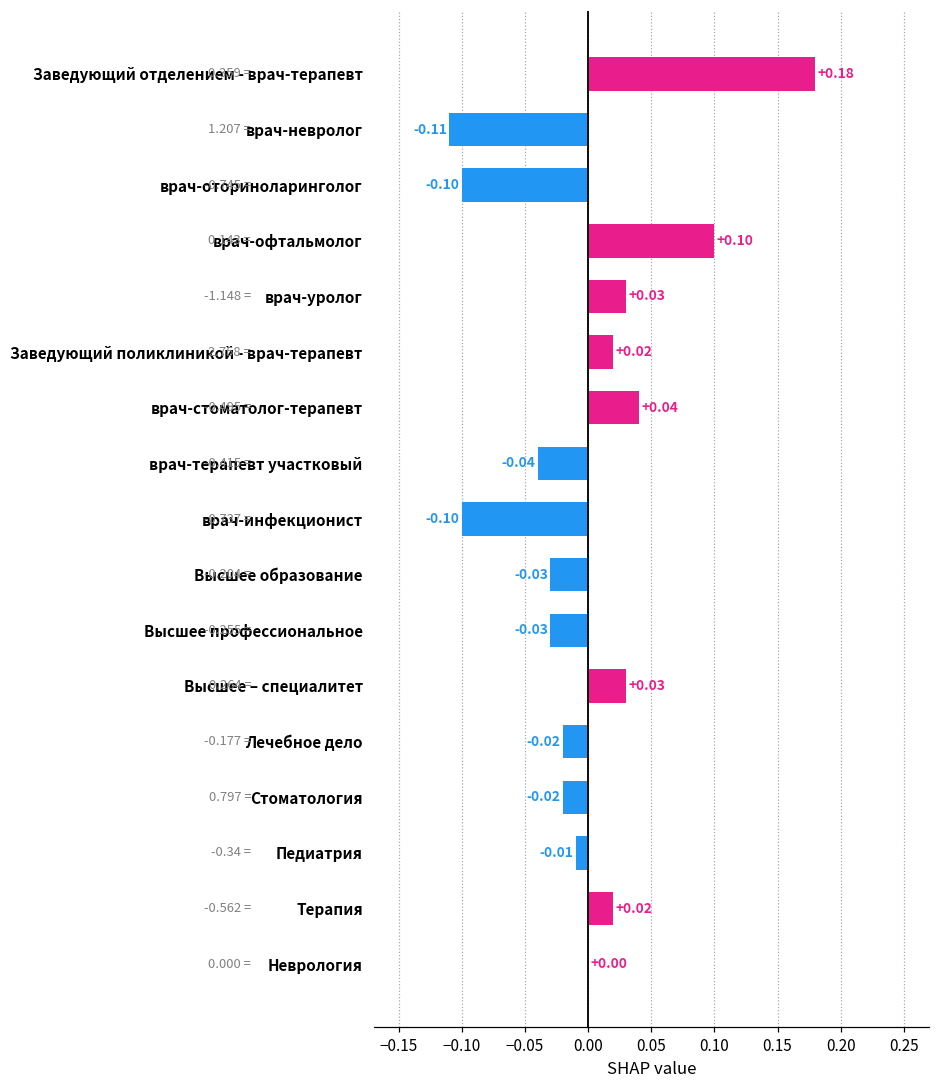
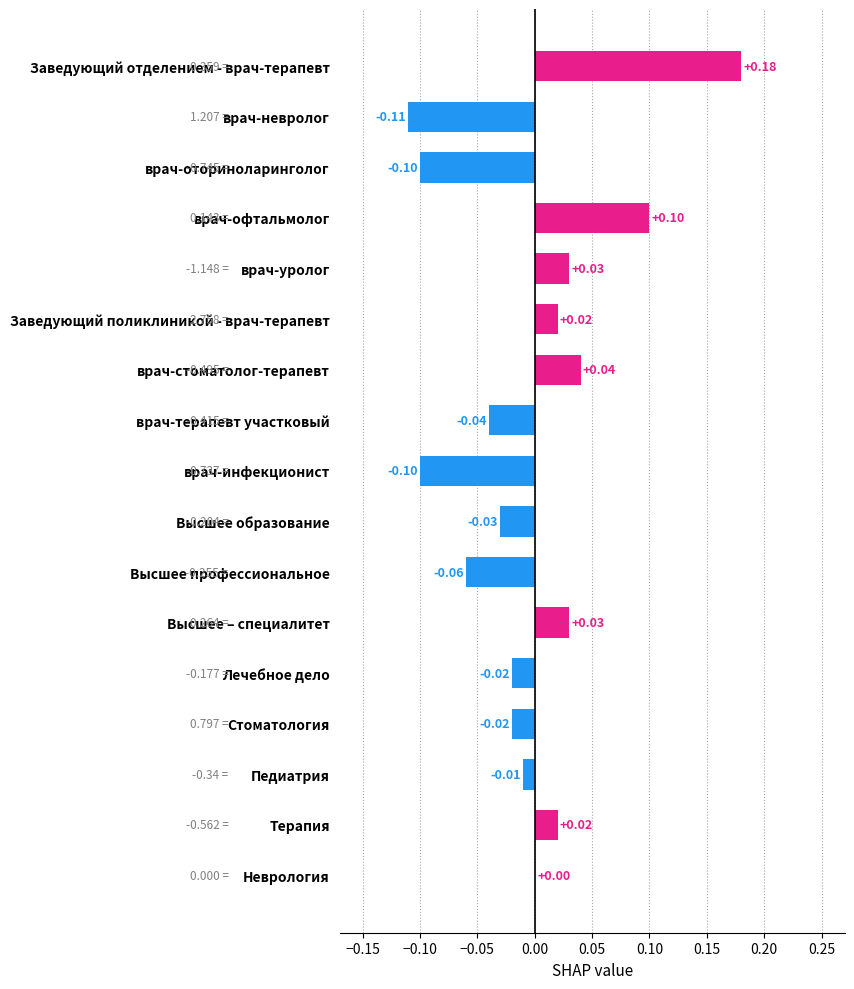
Высшее профессиональное: -0.03 -> -0.06
